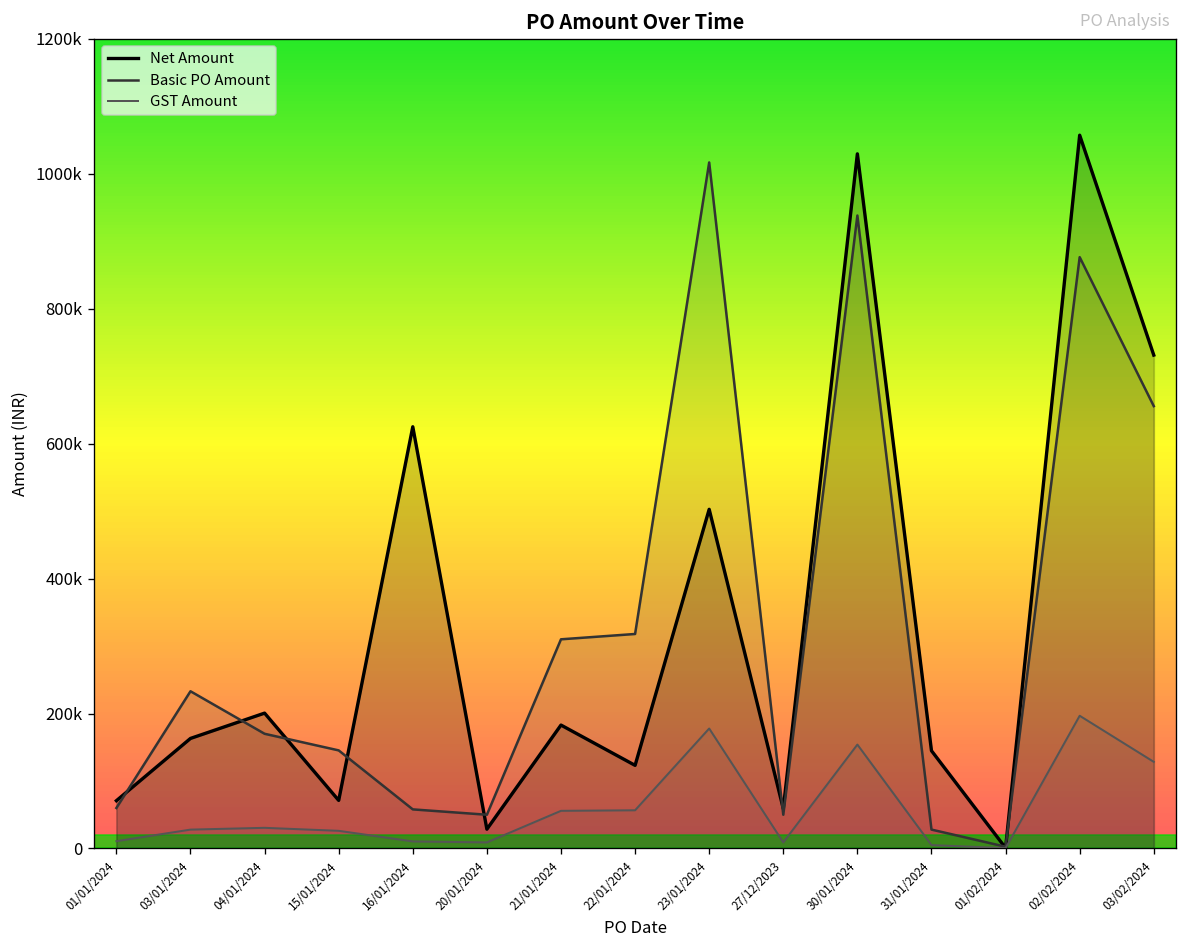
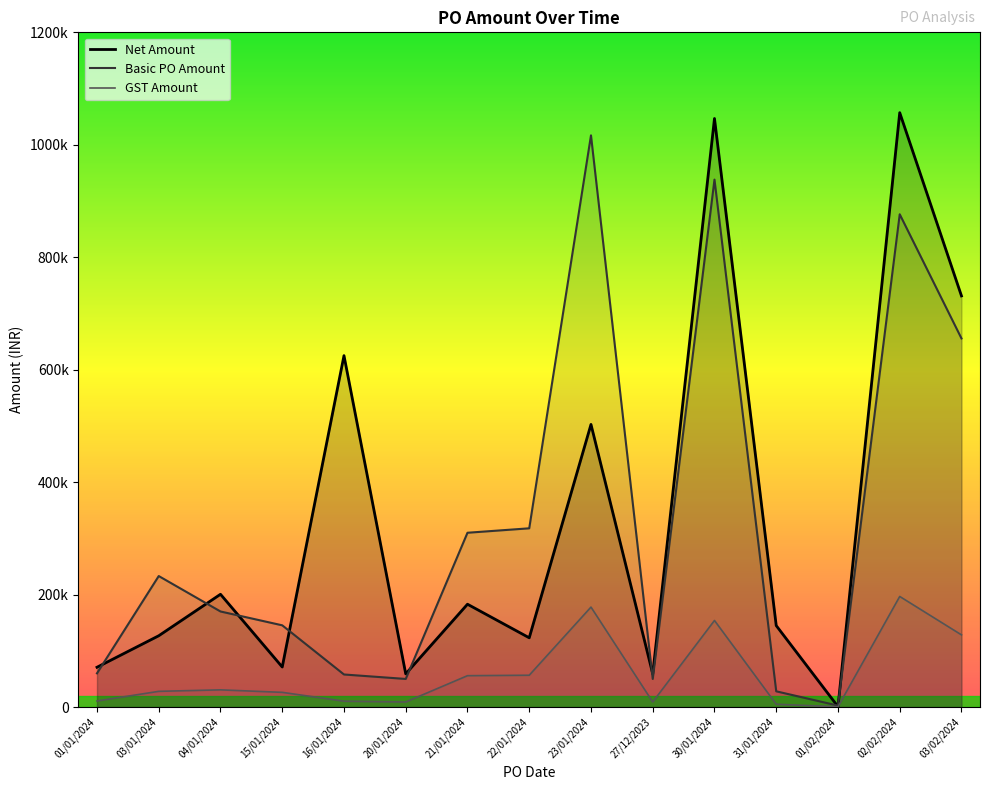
Net Amount, 03/01/2024: 160000 -> 130000
Net Amount, 20/01/2024: 30000 -> 60000
Net Amount, 30/01/2024: 1030000 -> 1050000
